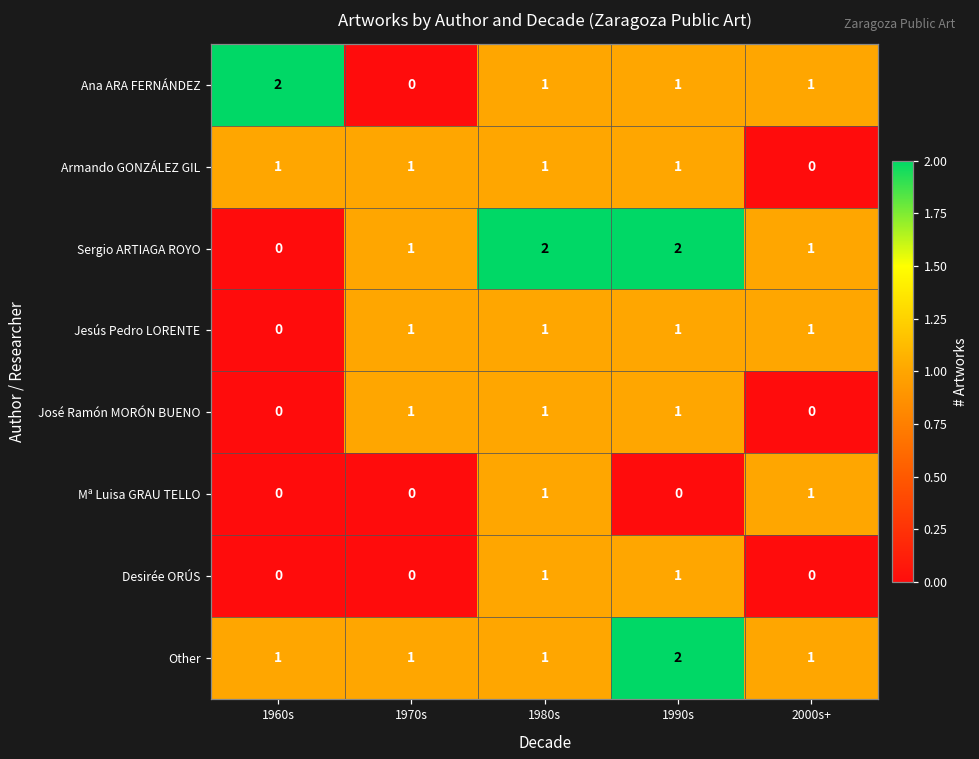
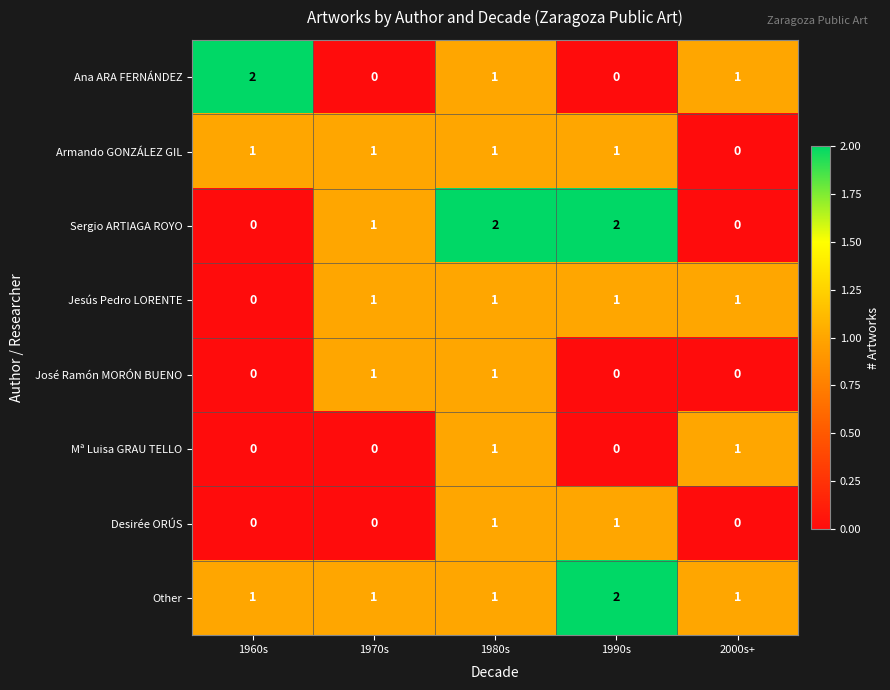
Ana ARA FERNÁNDEZ, 1990s: 1 -> 0
Sergio ARTIAGA ROYO, 2000s+: 1 -> 0
José Ramón MORÓN BUENO, 1990s: 1 -> 0
